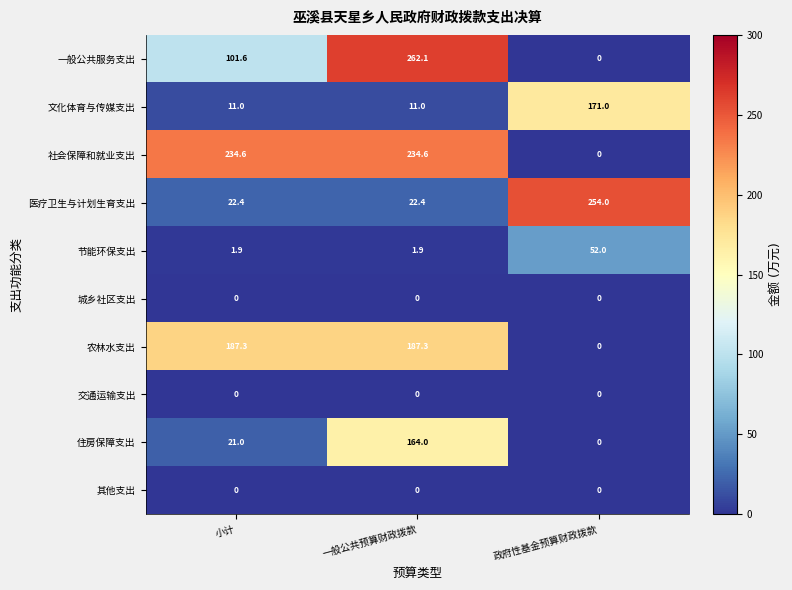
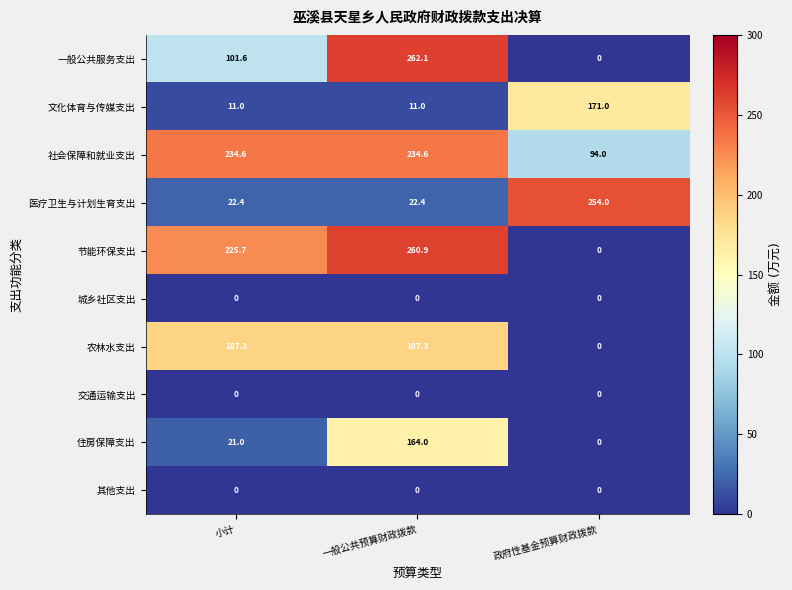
社会保障和就业支出, 政府性基金预算财政拨款: 0 -> 94.0
节能环保支出, 小计: 1.9 -> 225.7
节能环保支出, 一般公共预算财政拨款: 1.9 -> 260.9
节能环保支出, 政府性基金预算财政拨款: 52.0 -> 0
